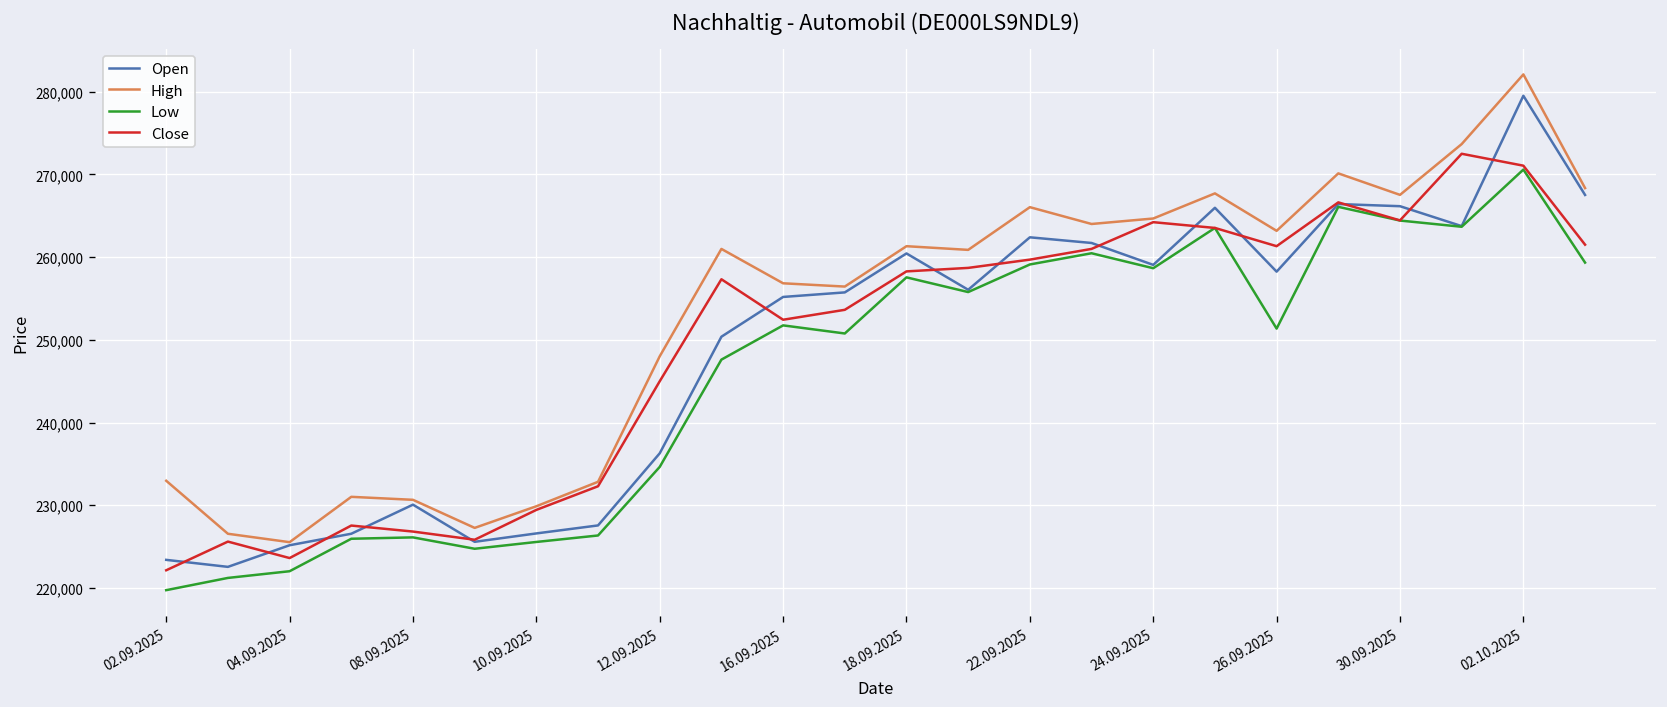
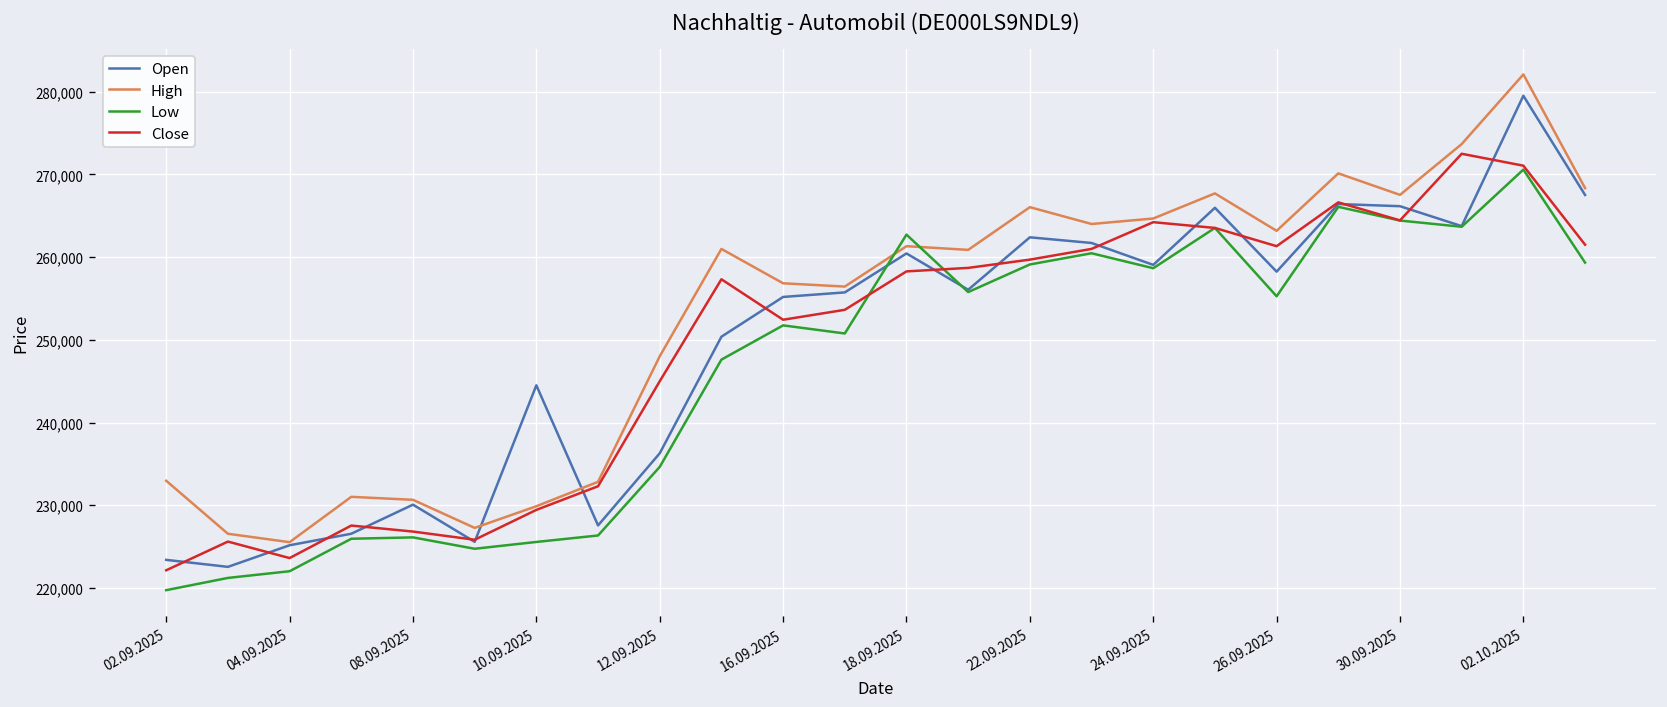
Open, 10.09.2025: 227,000 -> 245,000
Low, 18.09.2025: 258,000 -> 263,000
Low, 26.09.2025: 251,000 -> 255,000
